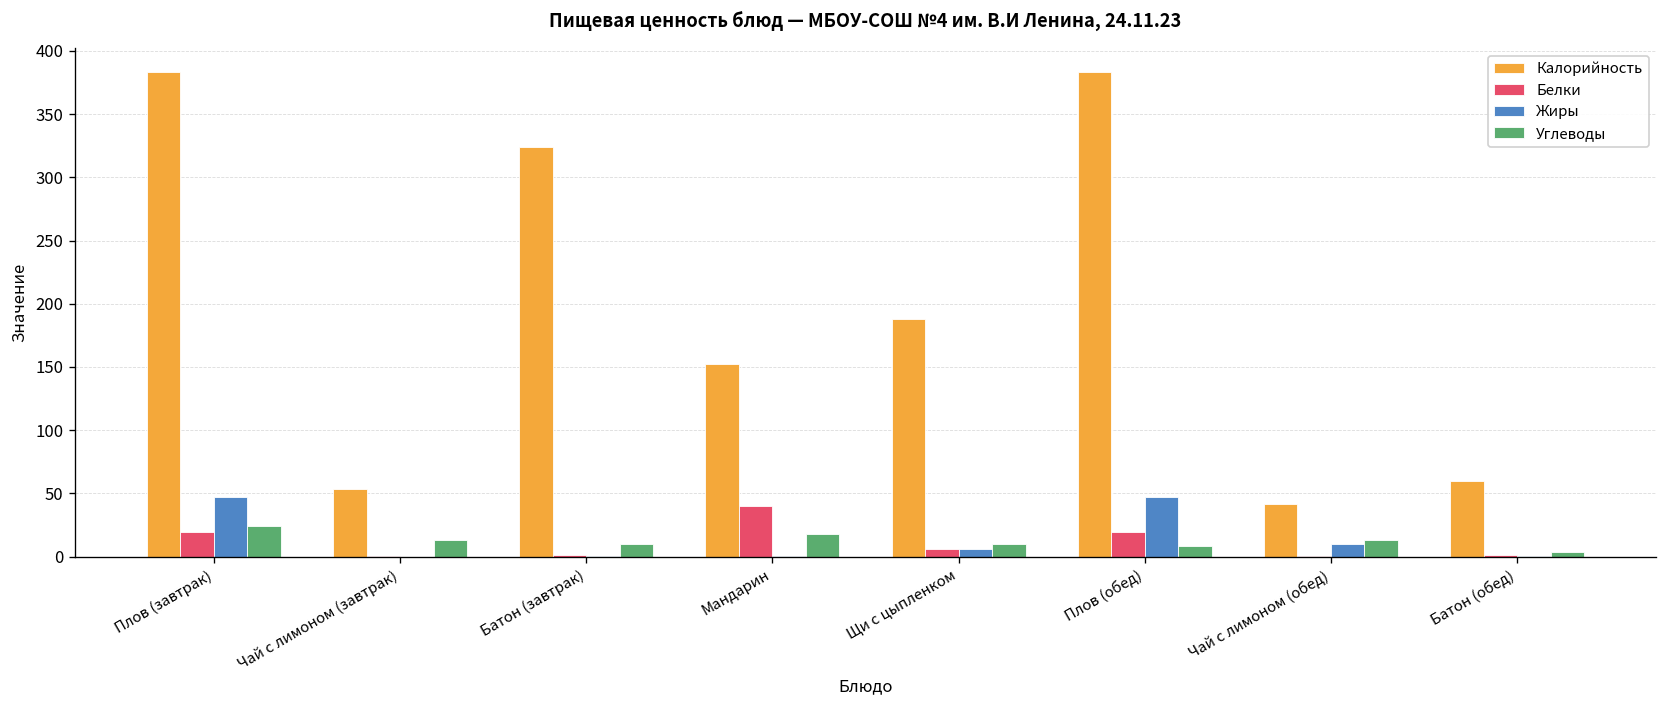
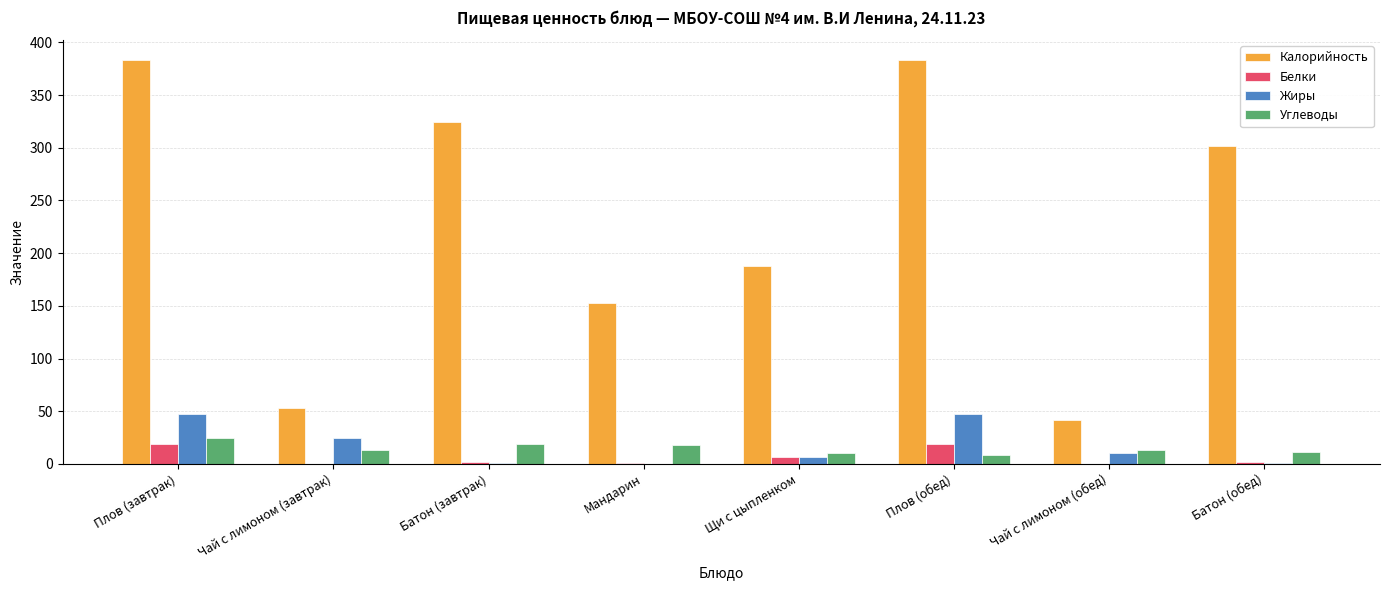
Жиры, Чай с лимоном (завтрак): 0 -> 25
Углеводы, Батон (завтрак): 10 -> 19
Белки, Мандарин: 40 -> 0
Калорийность, Батон (обед): 60 -> 301
Углеводы, Батон (обед): 4 -> 12
